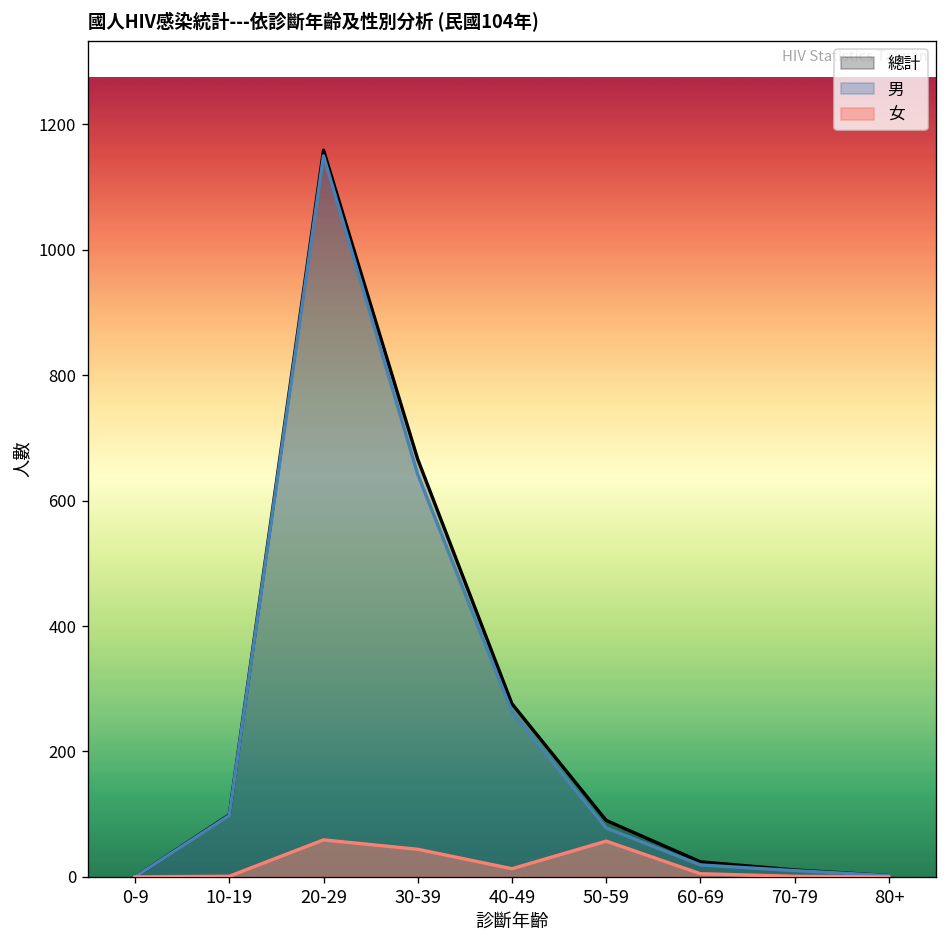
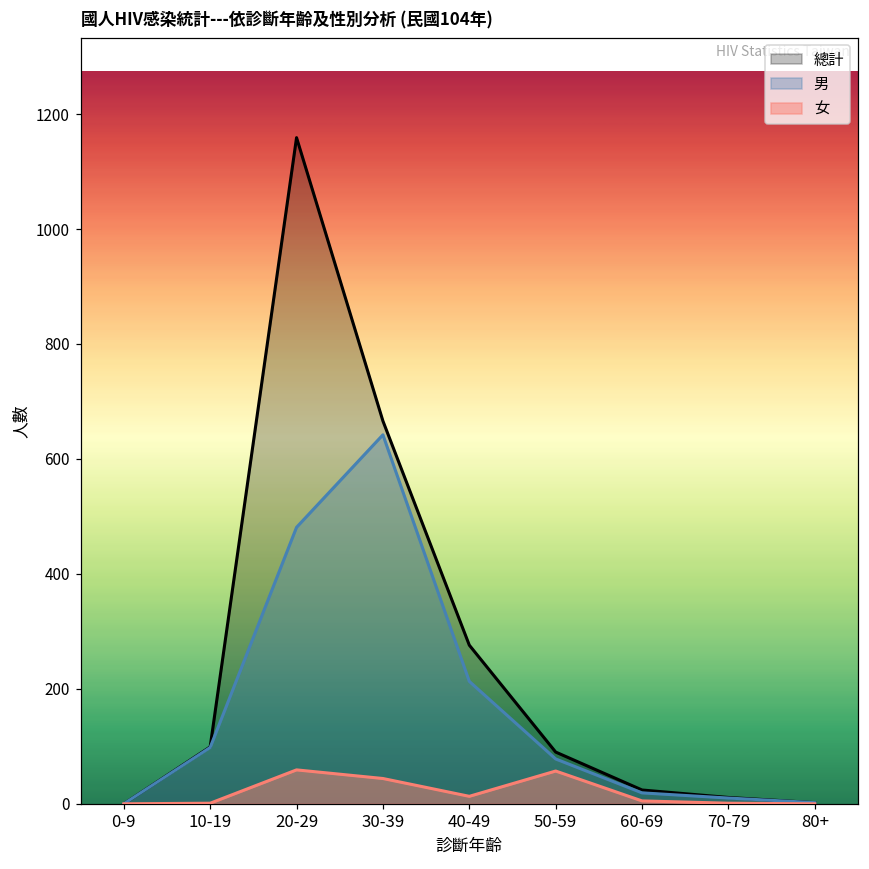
男, 20-29: 1150 -> 480
男, 40-49: 260 -> 210
